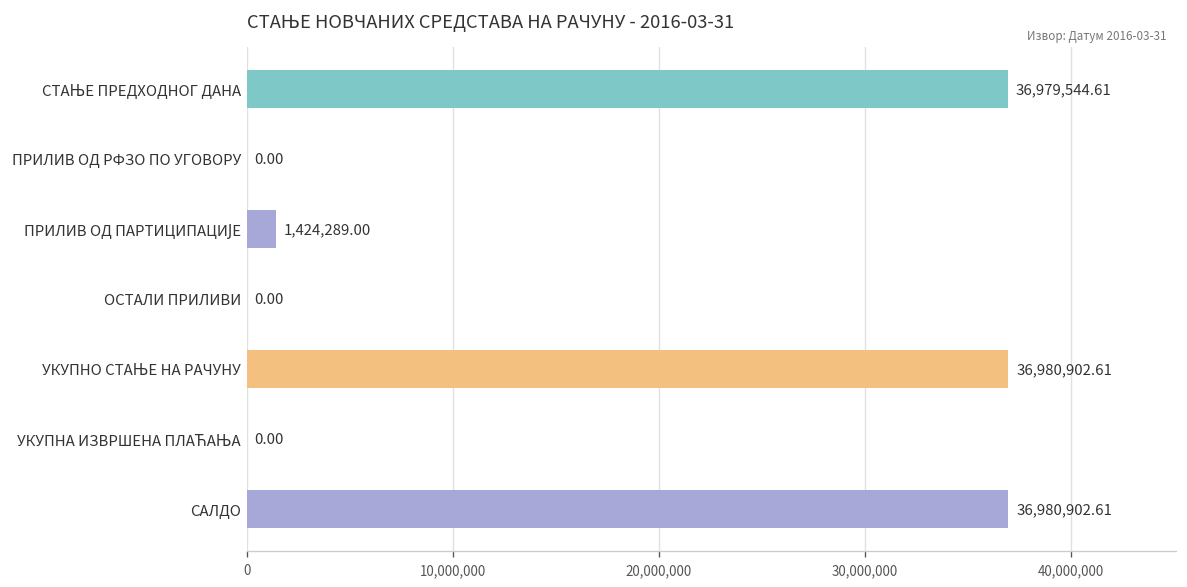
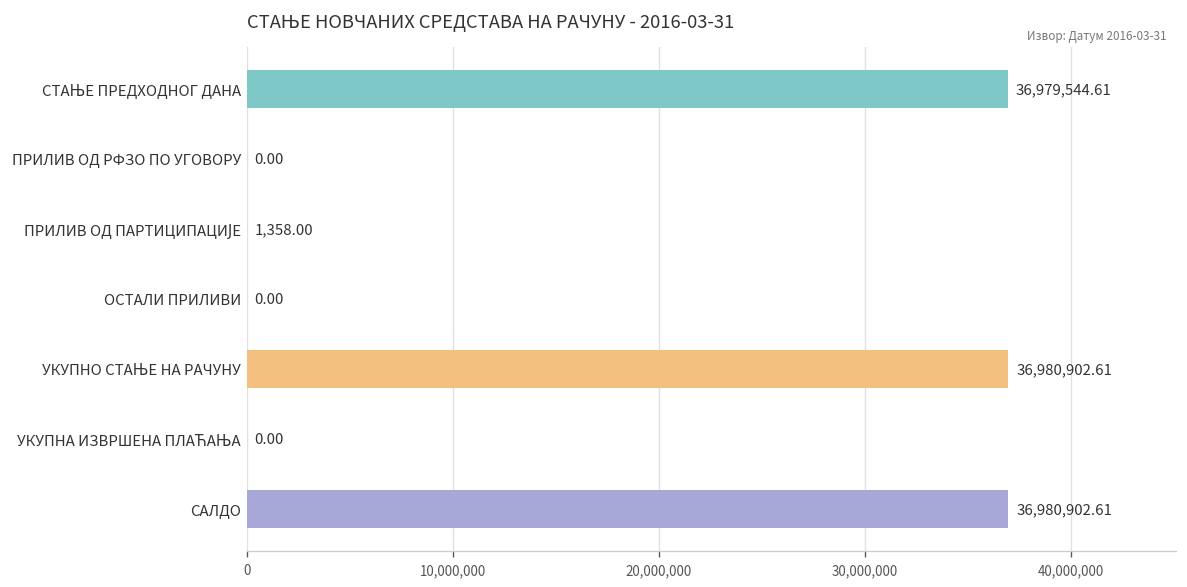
ПРИЛИВ ОД ПАРТИЦИПАЦИЈЕ: 1,424,289.00 -> 1,358.00
